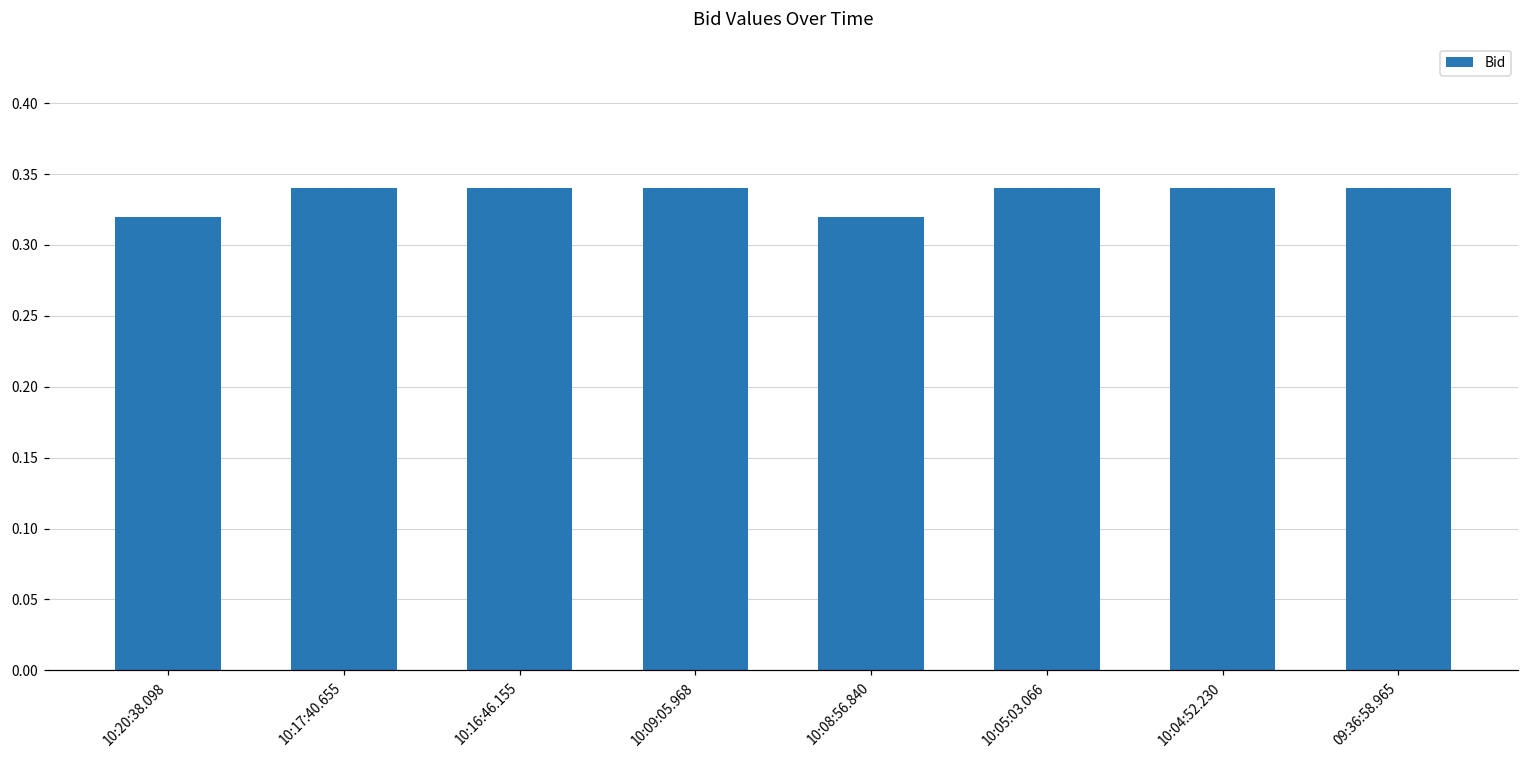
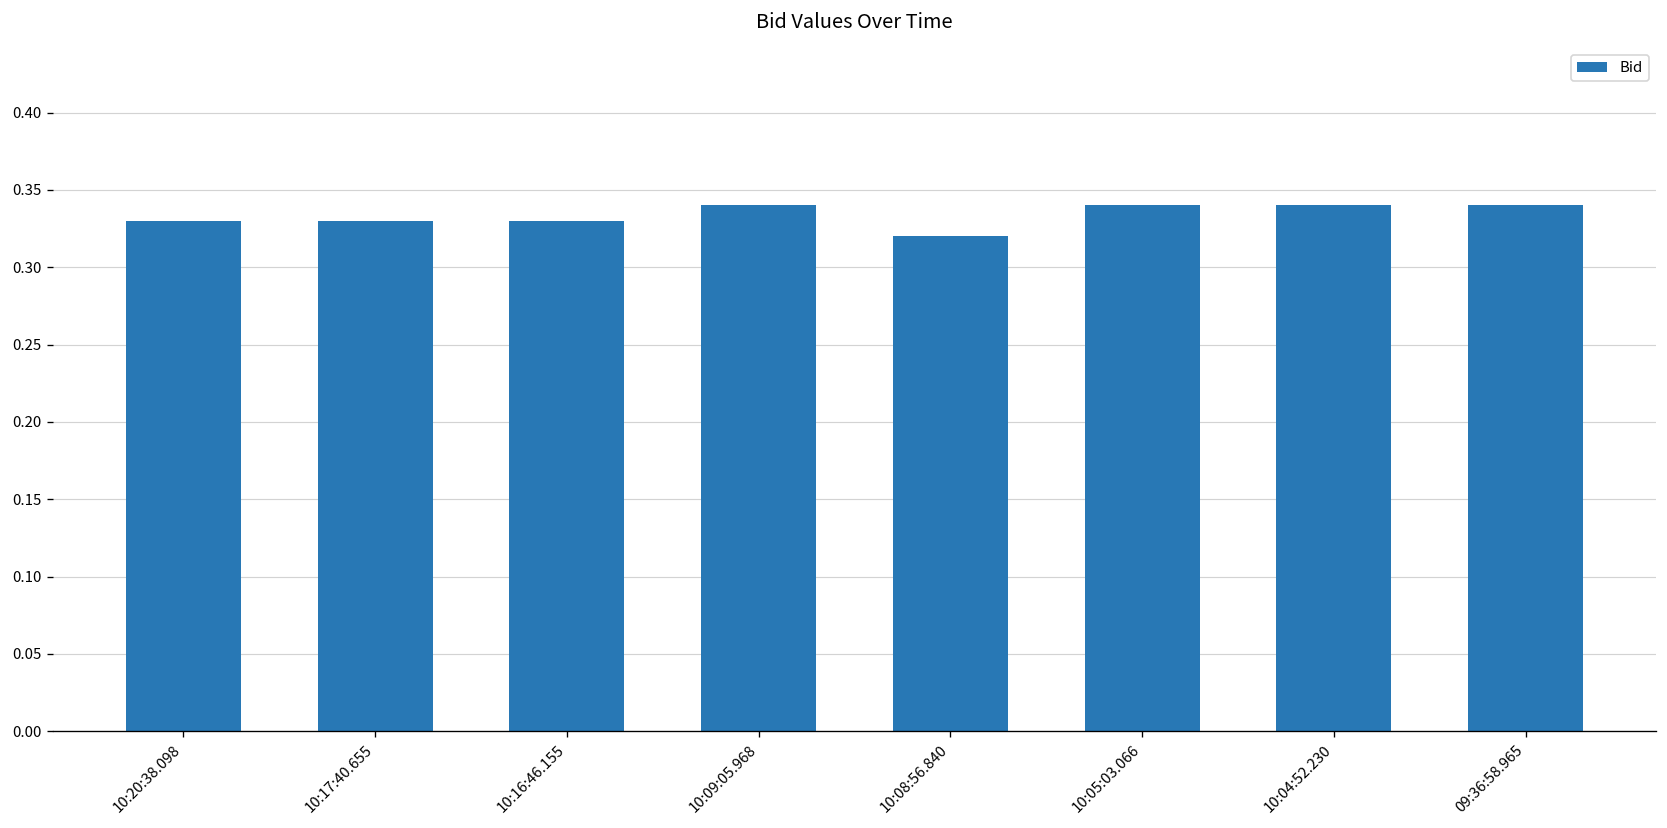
10:20:38.098: 0.32 -> 0.33
10:17:40.655: 0.34 -> 0.33
10:16:46.155: 0.34 -> 0.33
